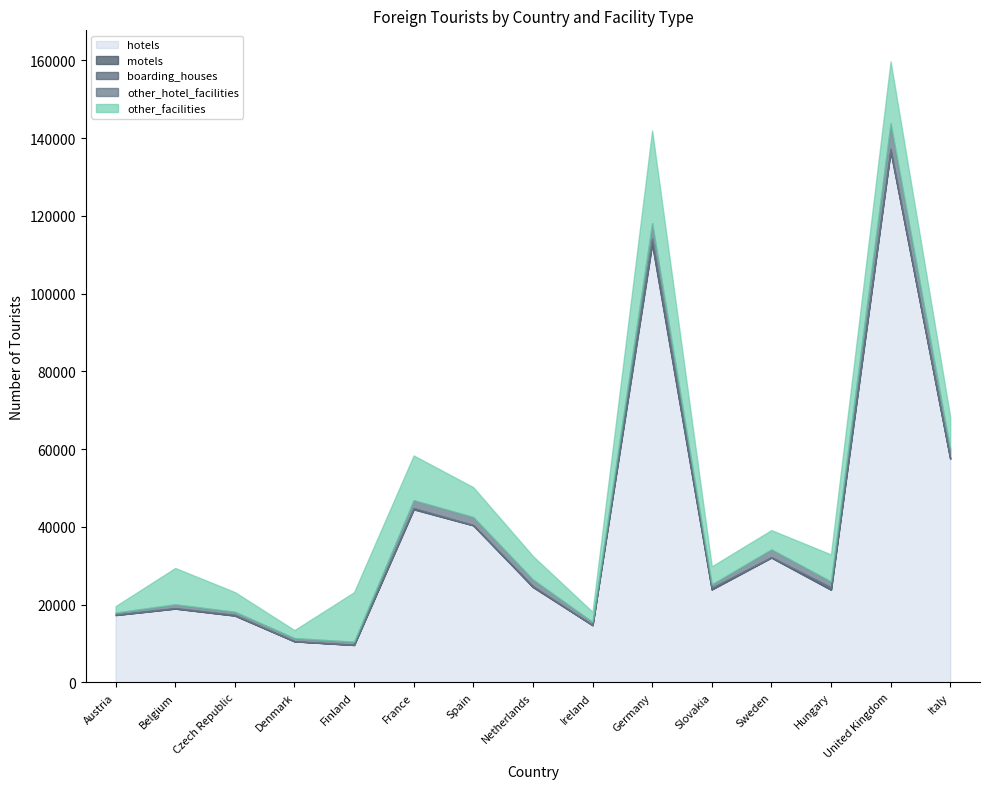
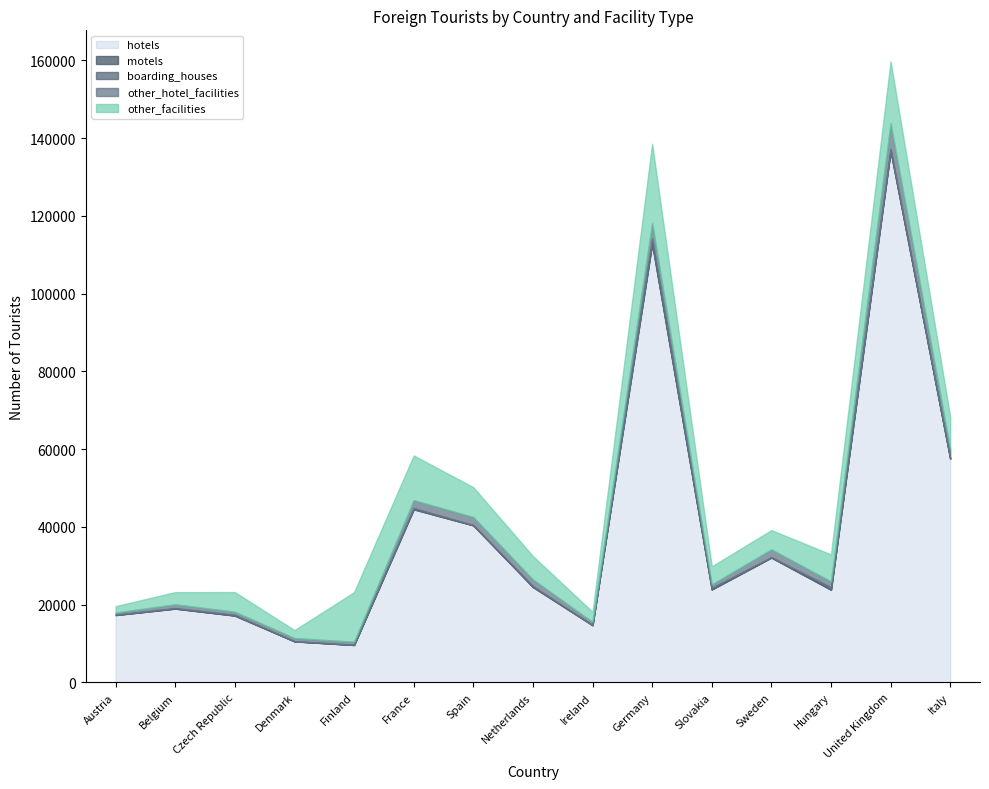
other_facilities, Belgium: 9000 -> 3000
other_facilities, Germany: 24000 -> 20000
